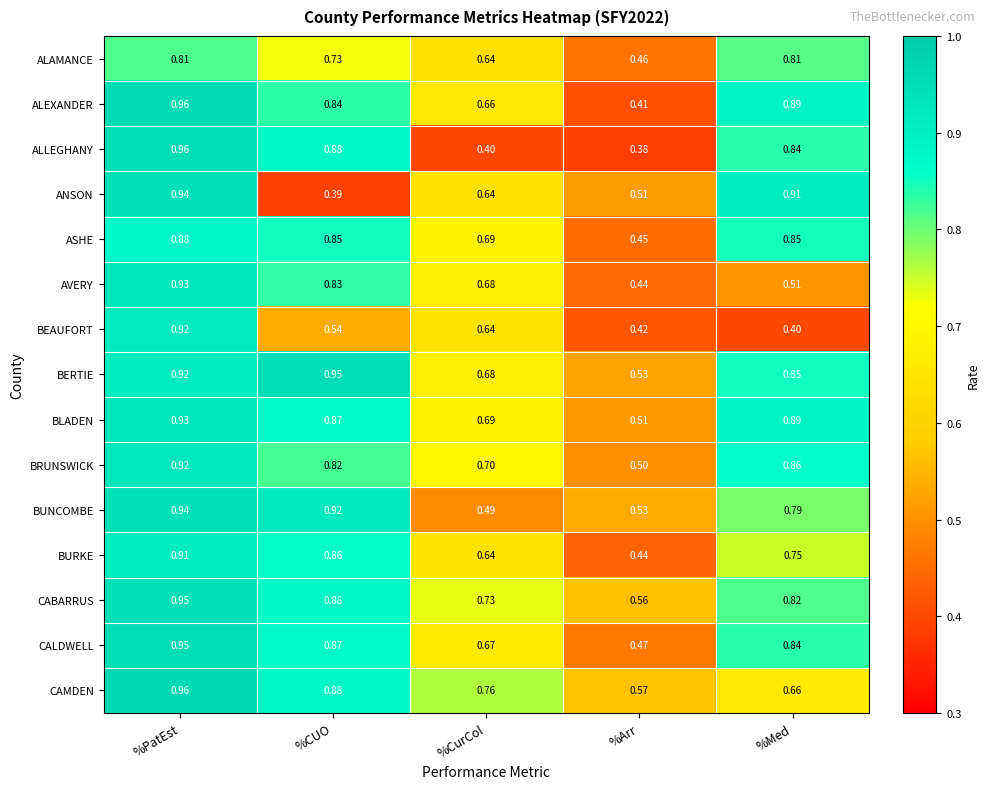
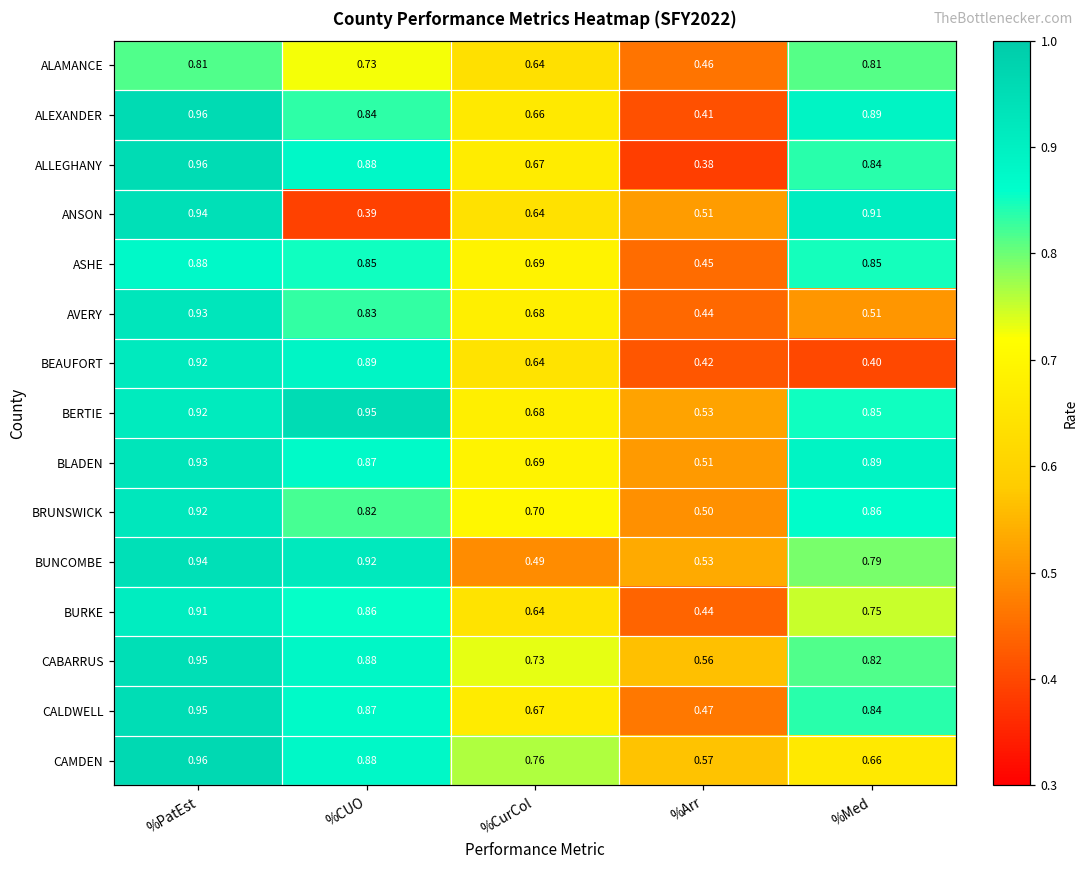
ALLEGHANY, %CurCol: 0.40 -> 0.67
BEAUFORT, %CUO: 0.54 -> 0.89
